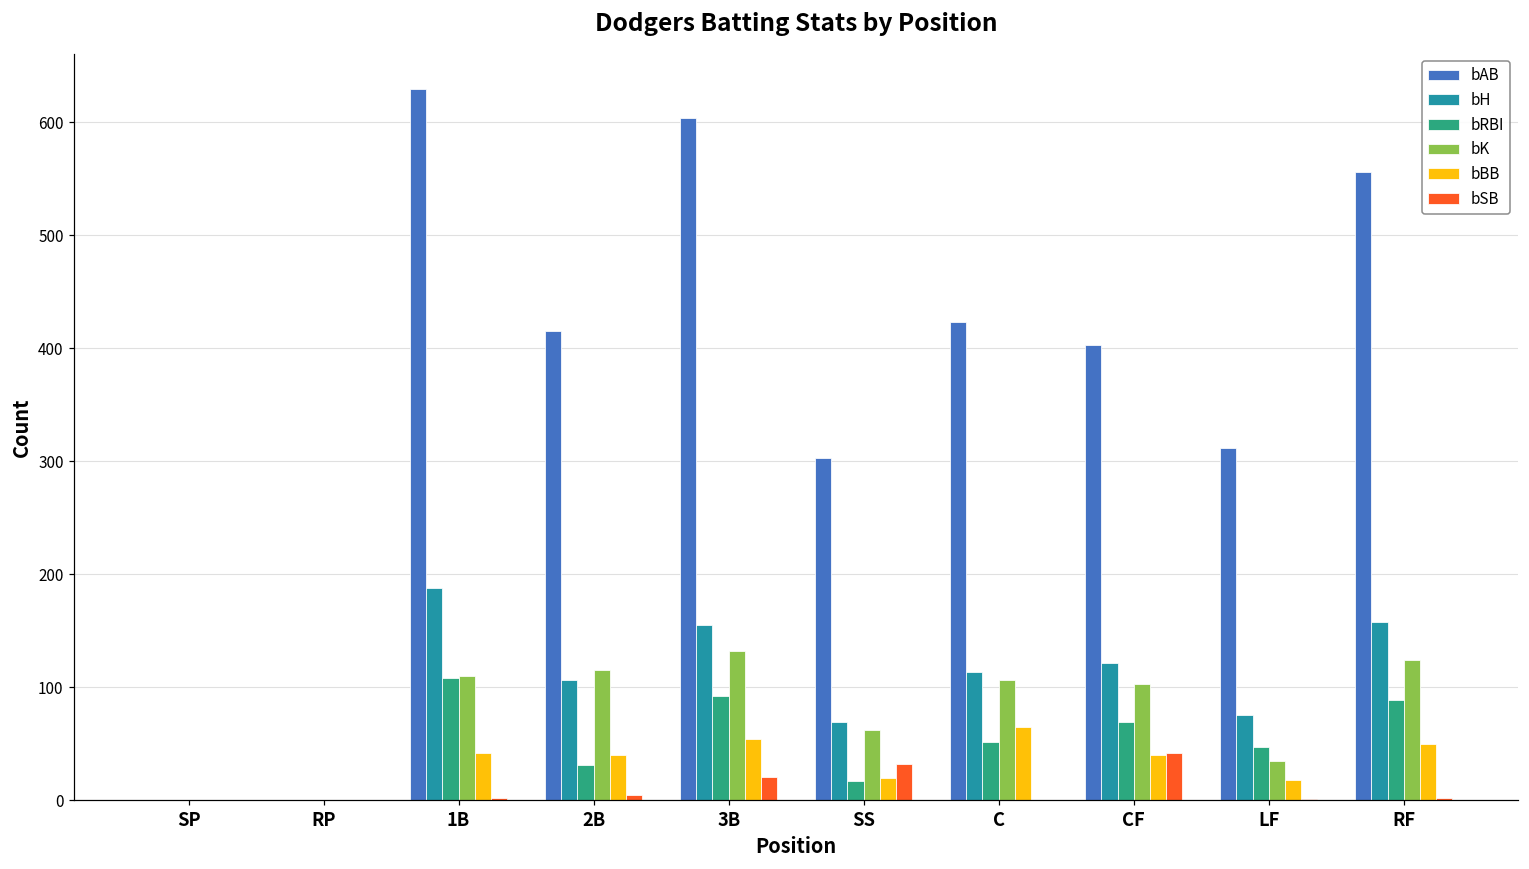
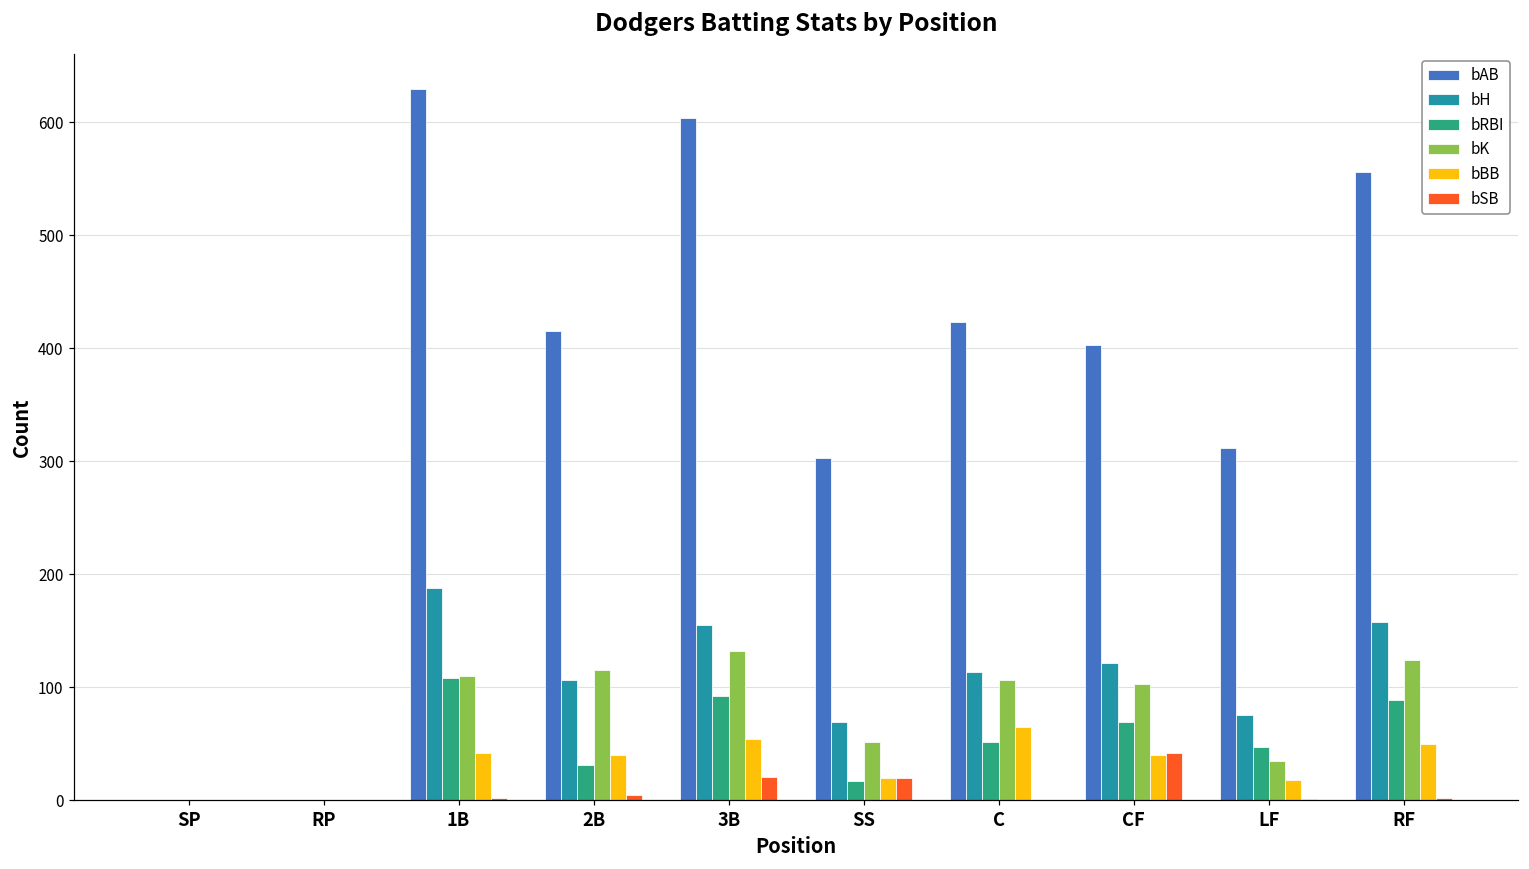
bK, SS: 62 -> 52
bSB, SS: 32 -> 20
